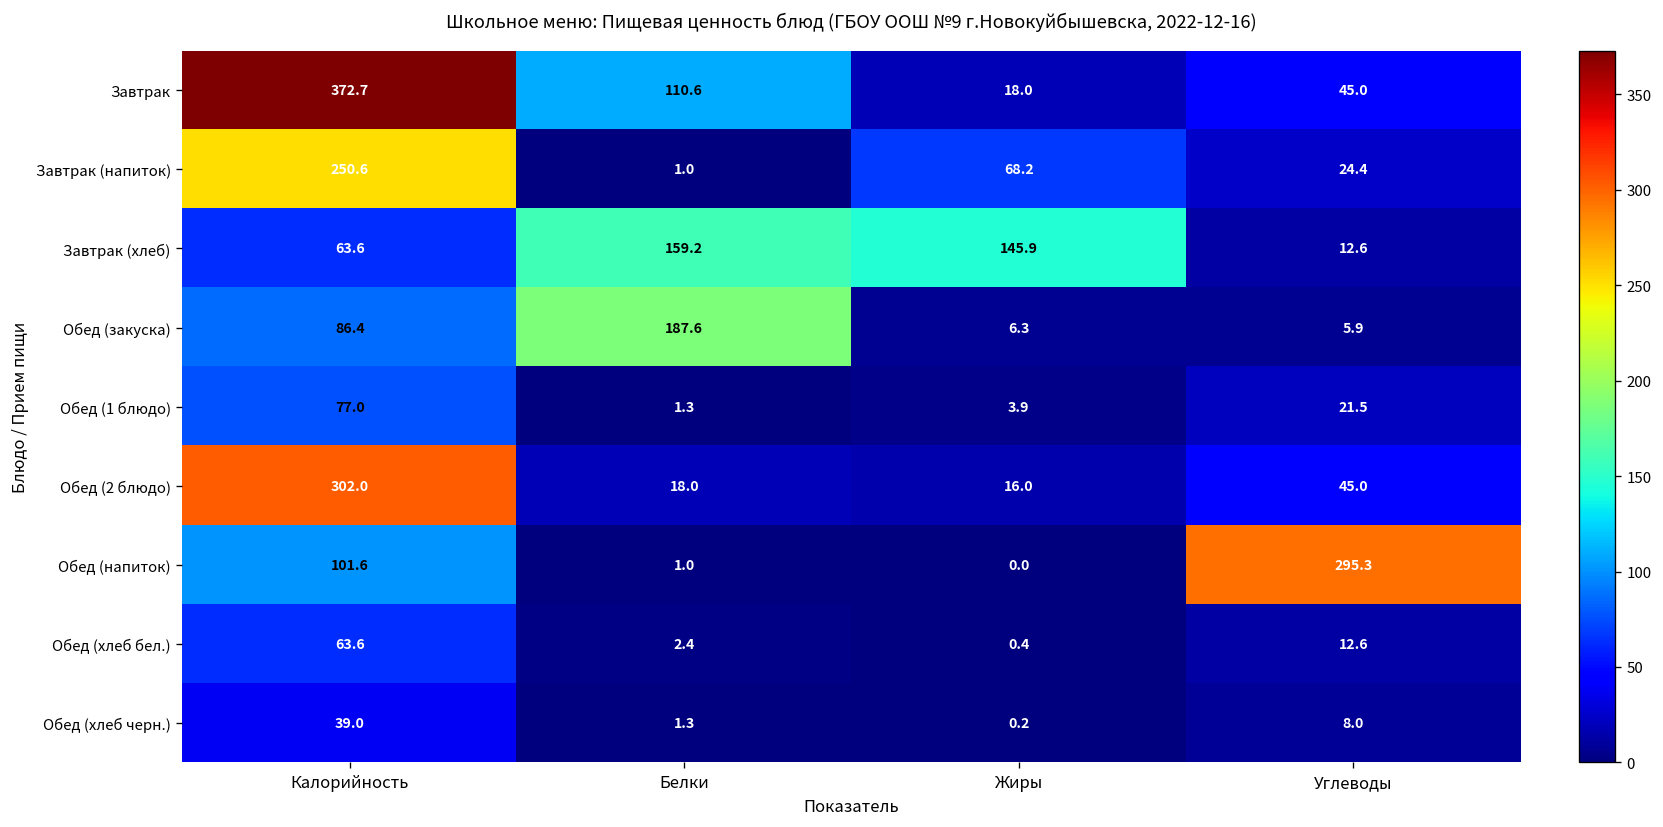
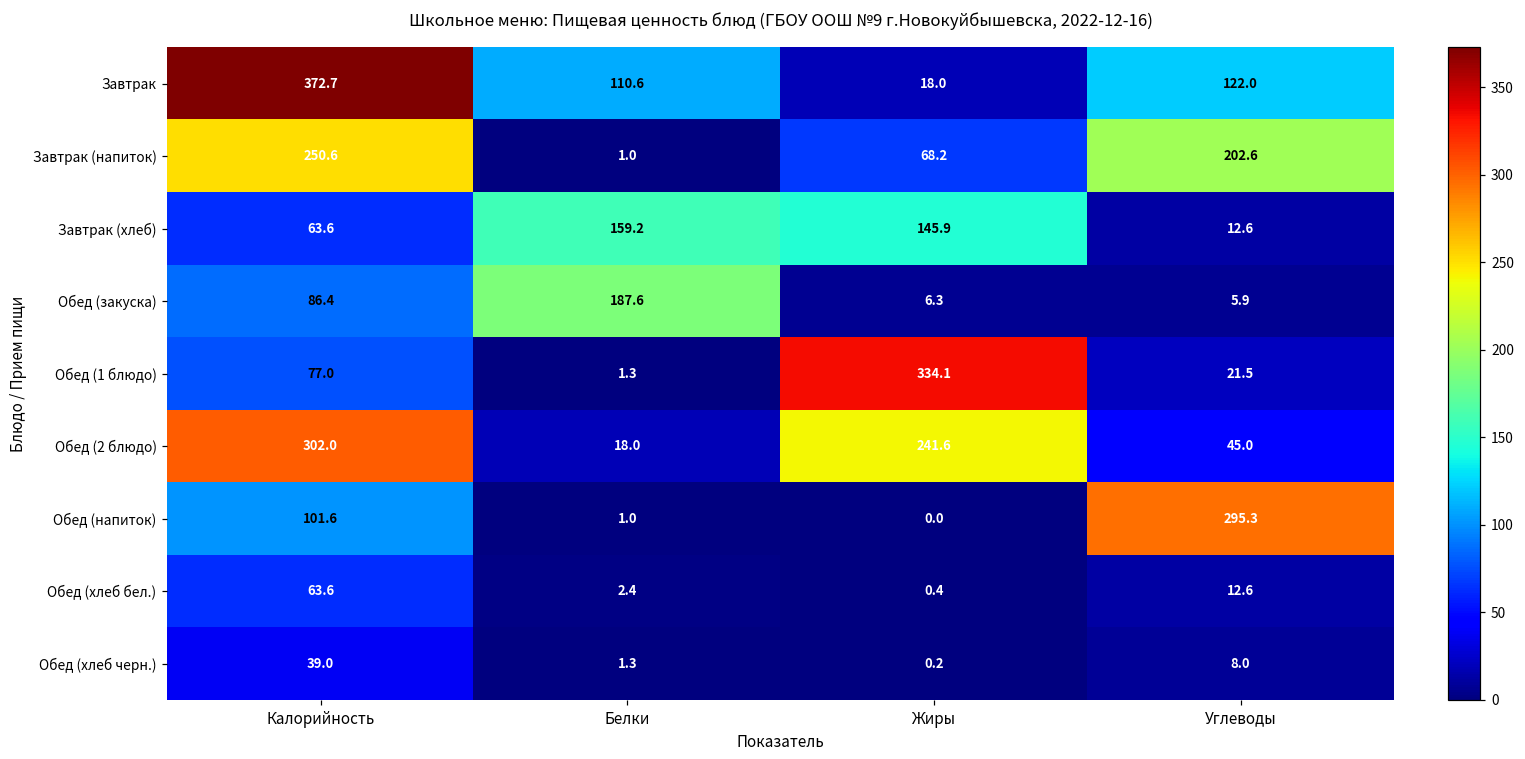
Завтрак, Углеводы: 45.0 -> 122.0
Завтрак (напиток), Углеводы: 24.4 -> 202.6
Обед (1 блюдо), Жиры: 3.9 -> 334.1
Обед (2 блюдо), Жиры: 16.0 -> 241.6
